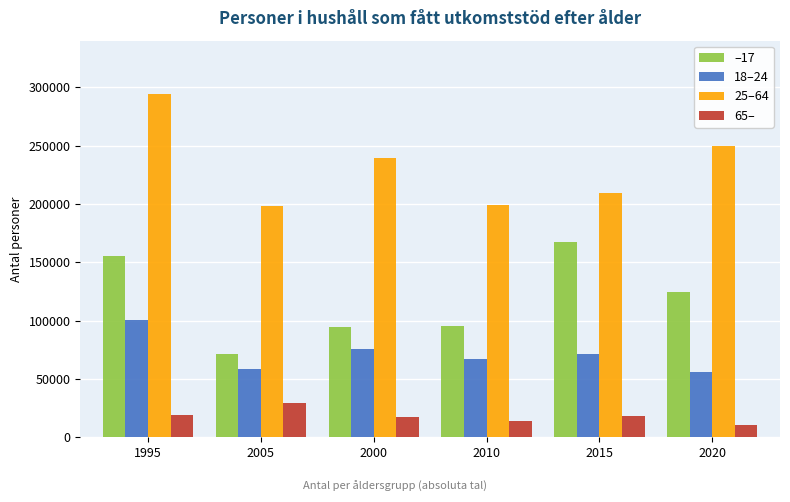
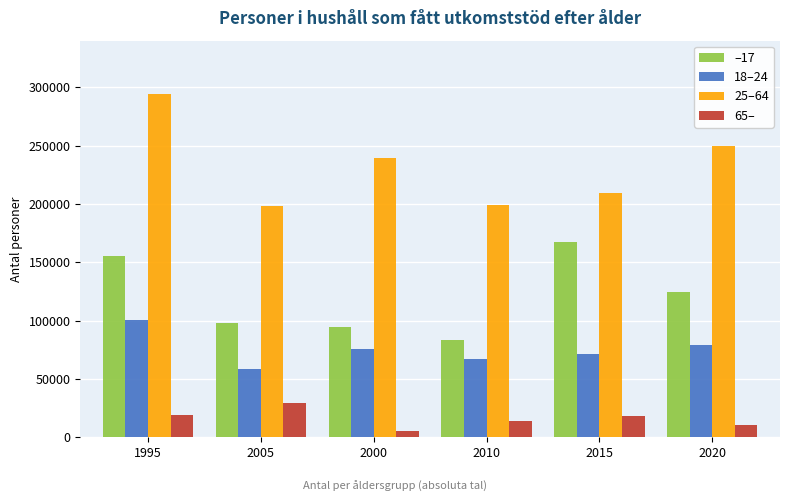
–17, 2005: 71000 -> 98000
65–, 2000: 17000 -> 5000
–17, 2010: 95000 -> 83000
18–24, 2020: 55000 -> 79000
